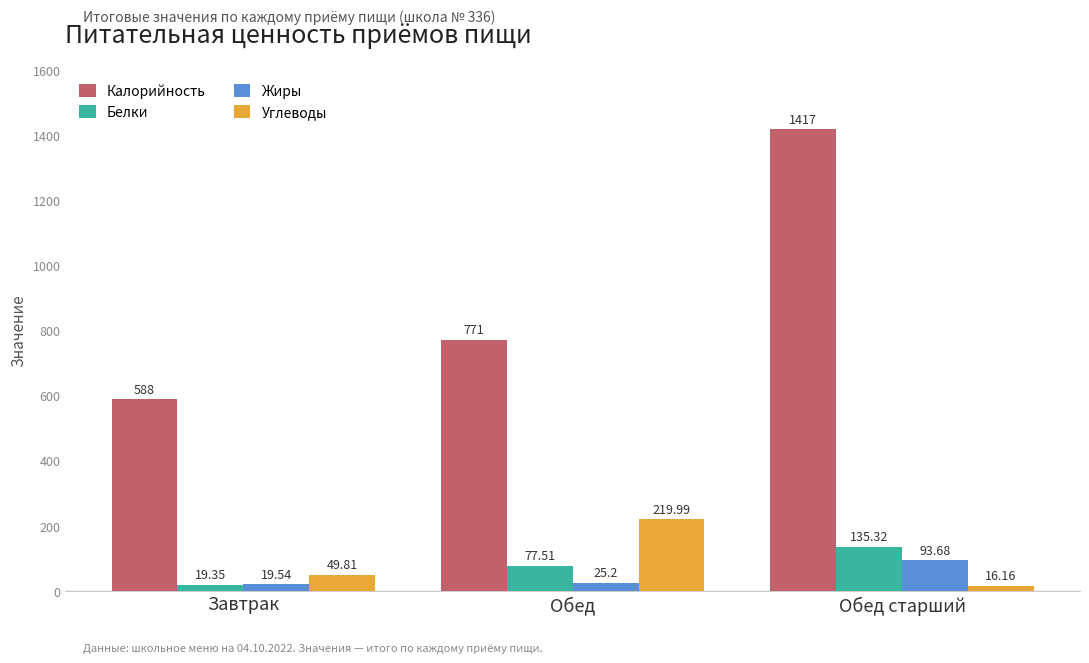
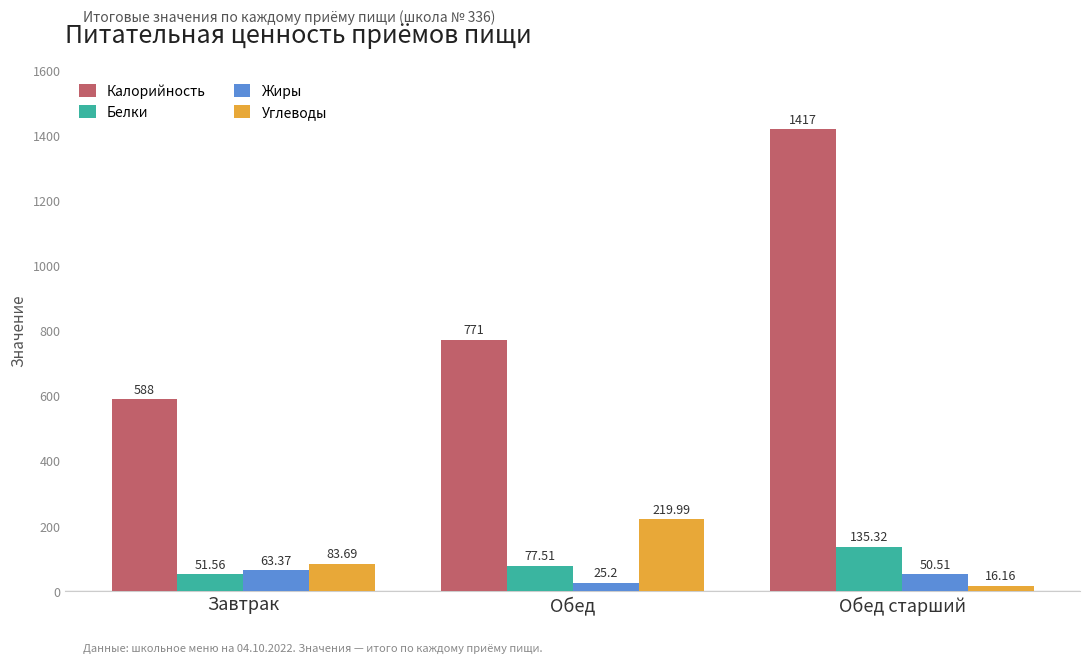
Белки, Завтрак: 19.35 -> 51.56
Жиры, Завтрак: 19.54 -> 63.37
Углеводы, Завтрак: 49.81 -> 83.69
Жиры, Обед старший: 93.68 -> 50.51
